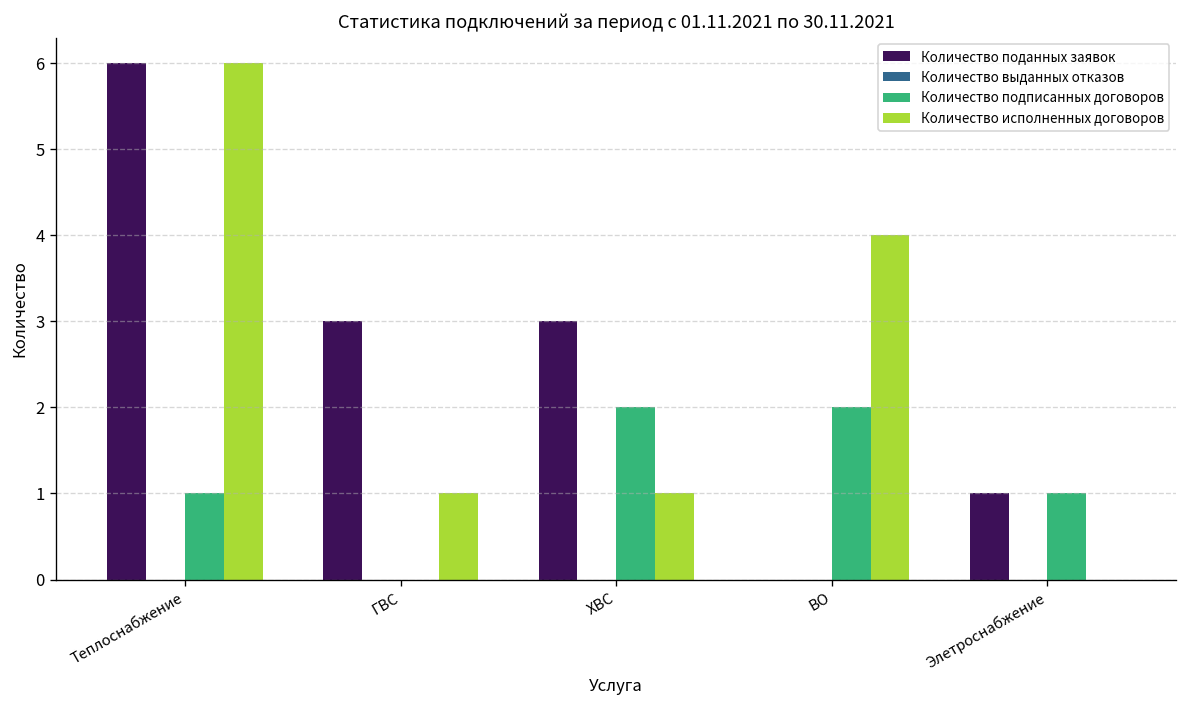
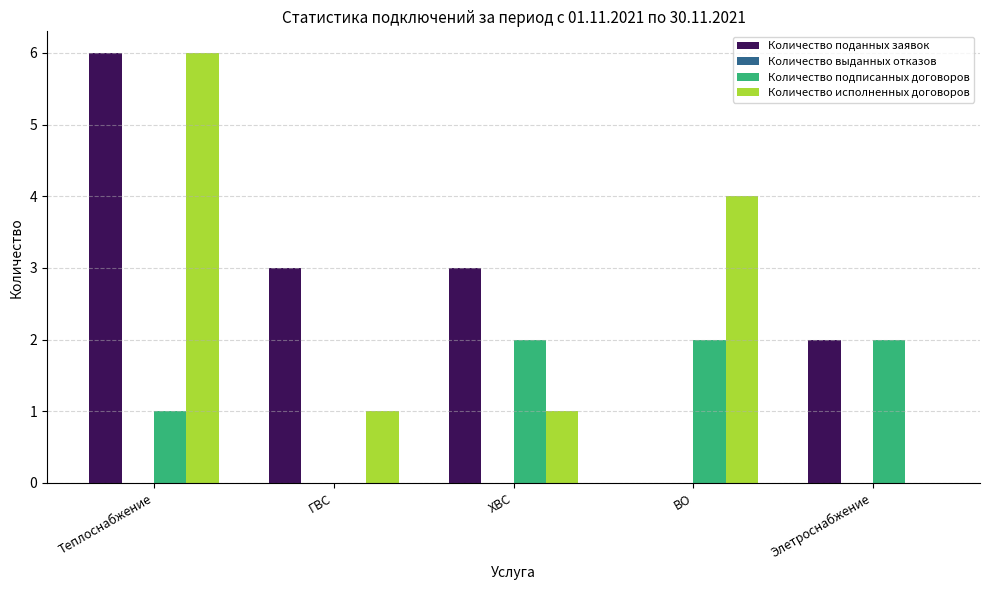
Количество поданных заявок, Элетроснабжение: 1 -> 2
Количество подписанных договоров, Элетроснабжение: 1 -> 2
